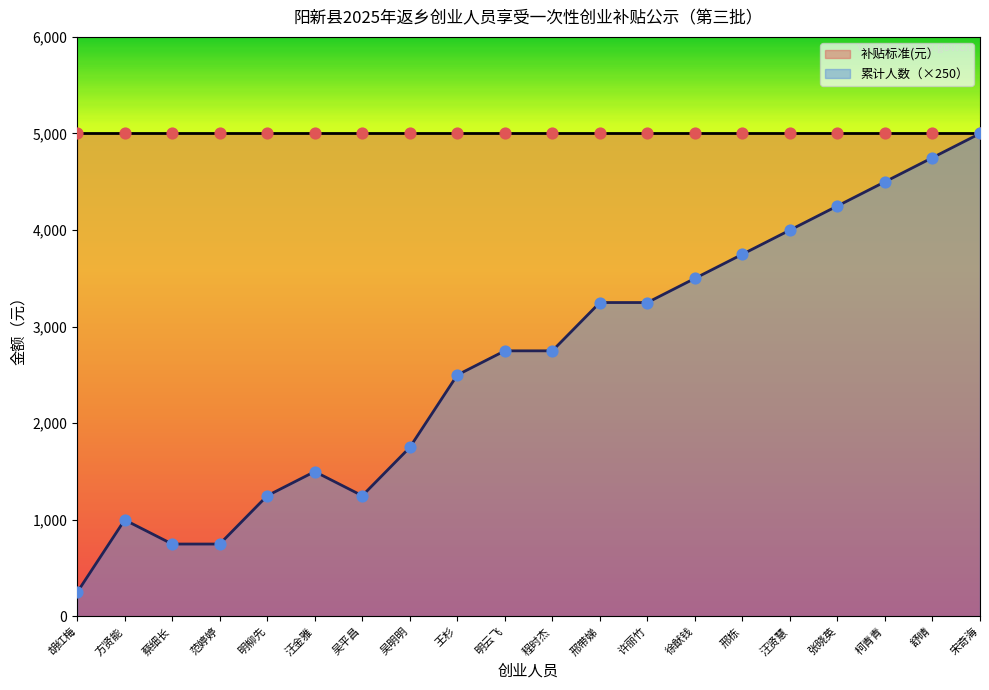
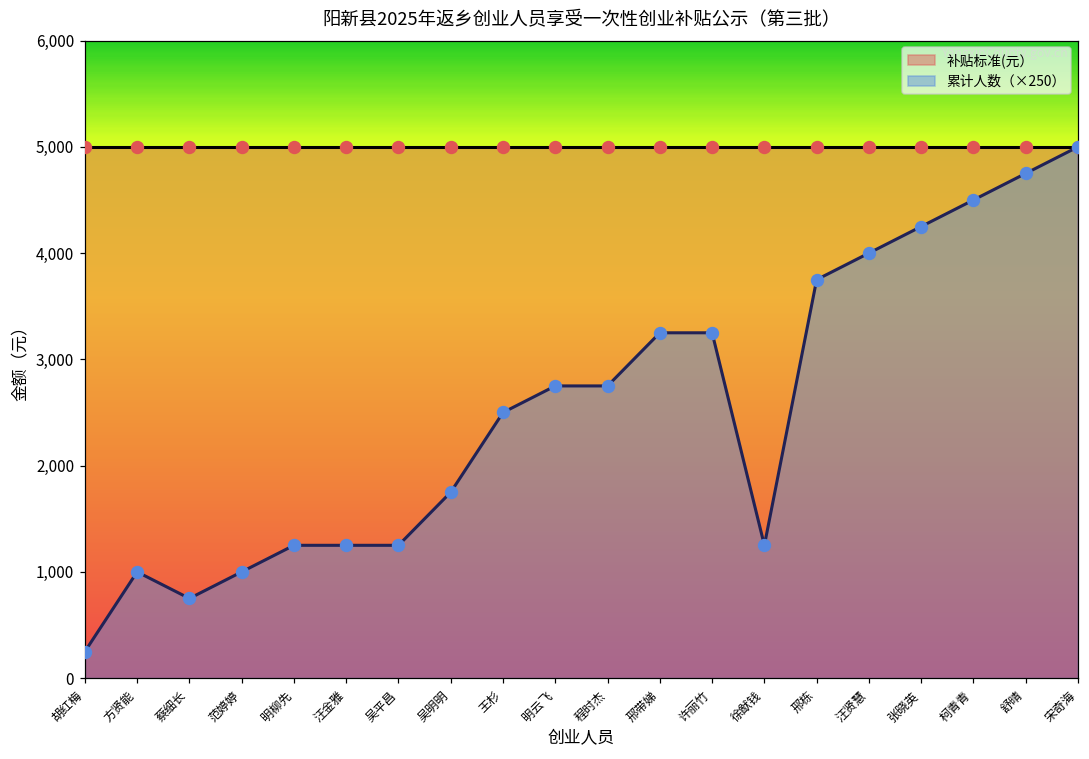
累计人数（×250）, 范婷婷: 800 -> 1,000
累计人数（×250）, 汪金雅: 1,500 -> 1,300
累计人数（×250）, 徐猷钱: 3,500 -> 1,300
